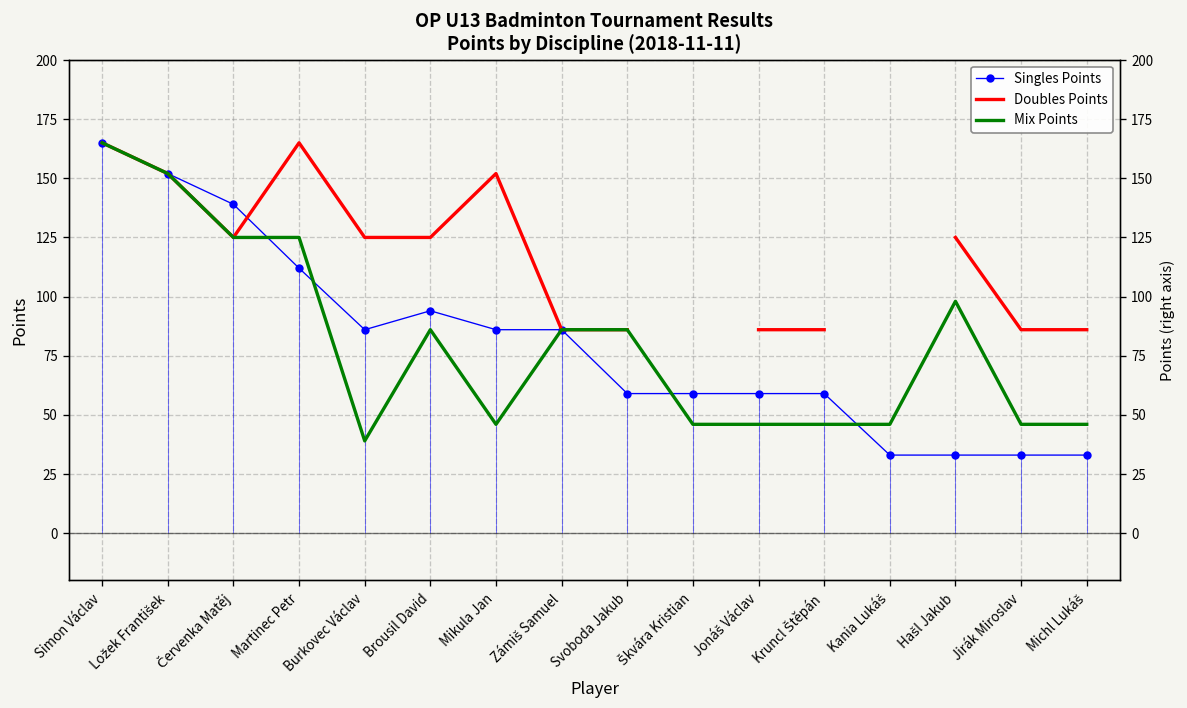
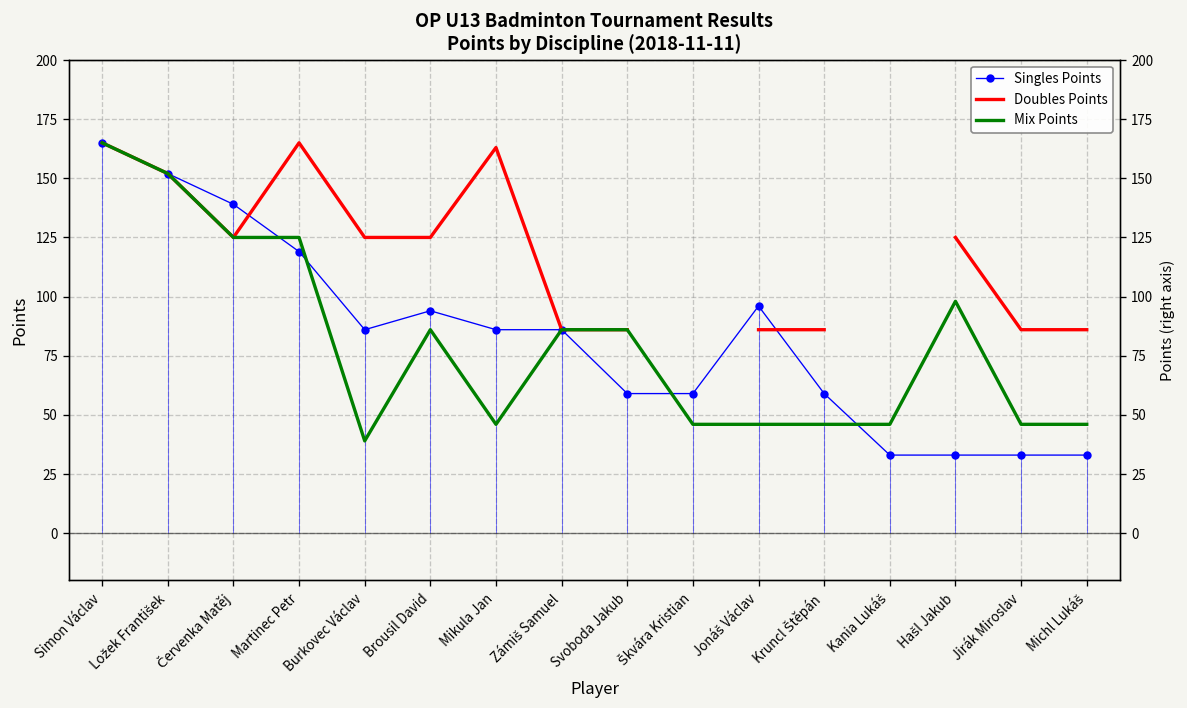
Singles Points, Martinec Petr: 112 -> 119
Doubles Points, Mikula Jan: 152 -> 163
Singles Points, Jonáš Václav: 59 -> 96
